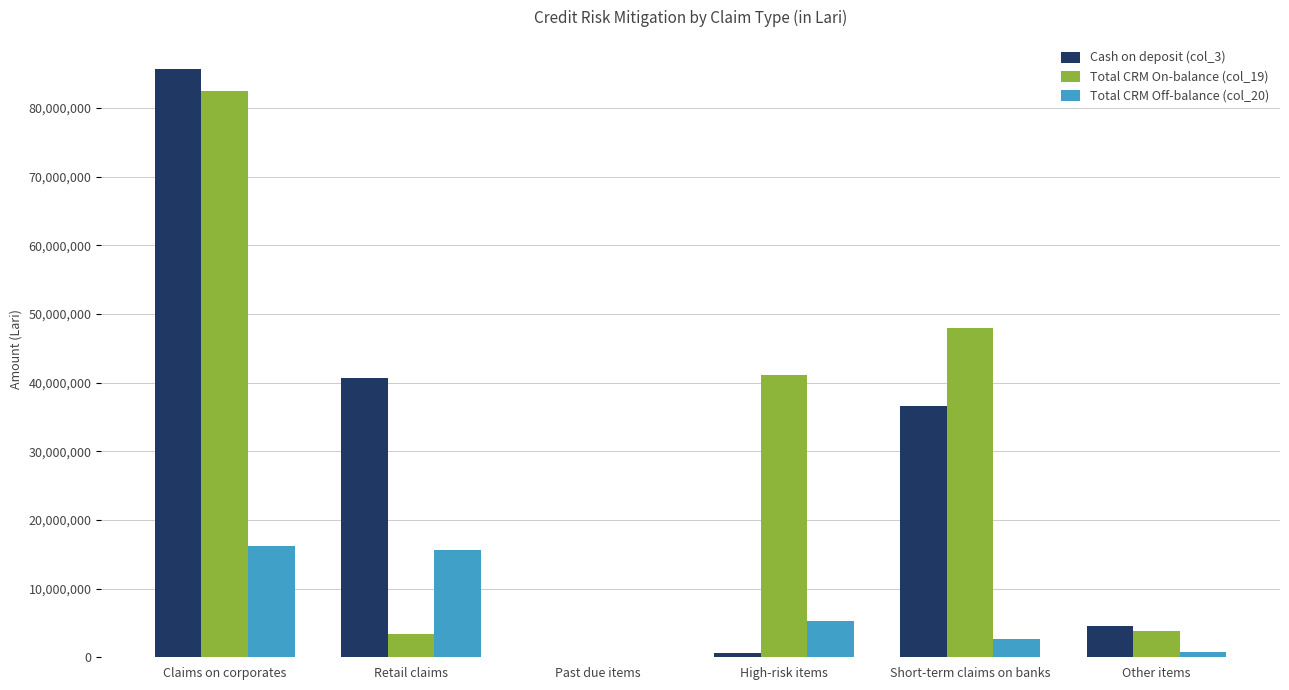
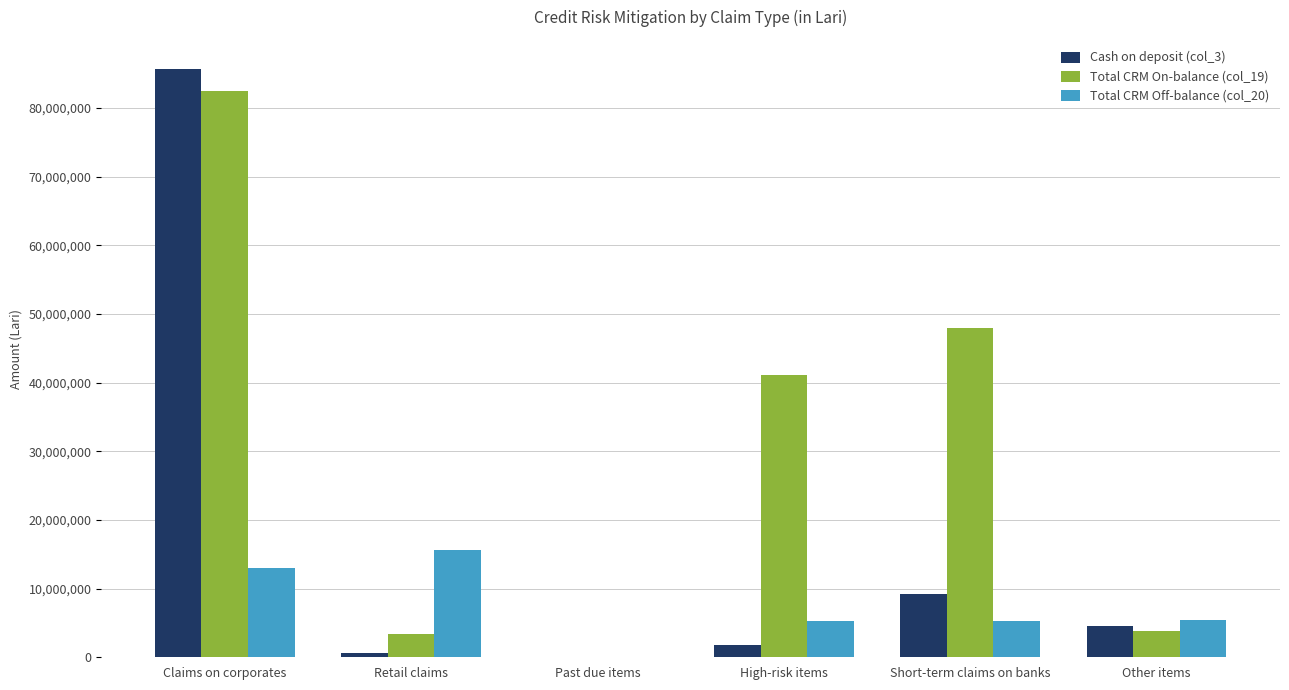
Total CRM Off-balance (col_20), Claims on corporates: 16,000,000 -> 13,000,000
Cash on deposit (col_3), Retail claims: 41,000,000 -> 1,000,000
Cash on deposit (col_3), High-risk items: 1,000,000 -> 2,000,000
Cash on deposit (col_3), Short-term claims on banks: 37,000,000 -> 9,000,000
Total CRM Off-balance (col_20), Short-term claims on banks: 3,000,000 -> 5,000,000
Total CRM Off-balance (col_20), Other items: 1,000,000 -> 5,000,000
